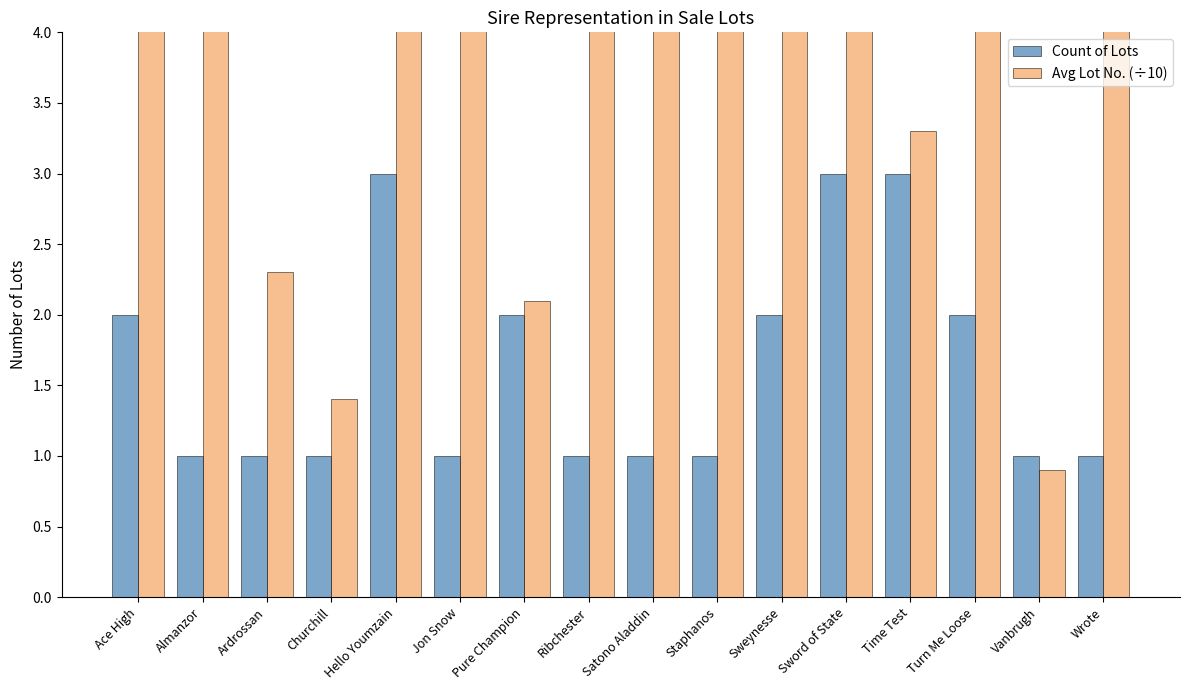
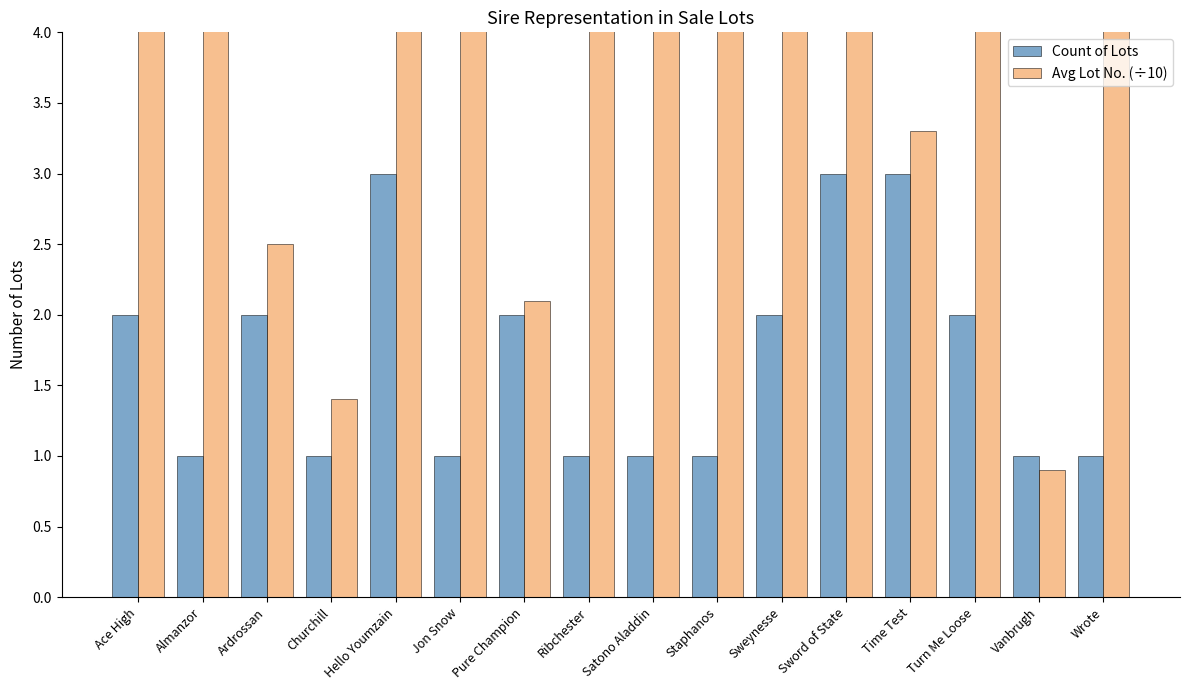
Count of Lots, Ardrossan: 1 -> 2
Avg Lot No. (÷10), Ardrossan: 2.30 -> 2.50
